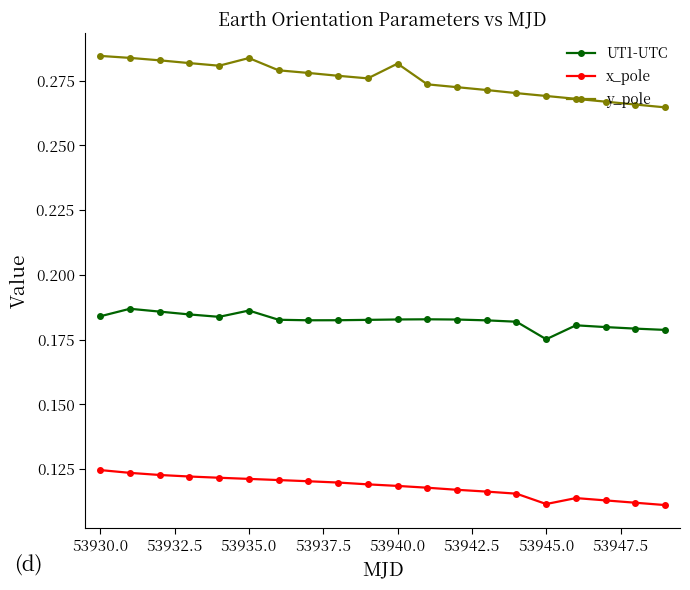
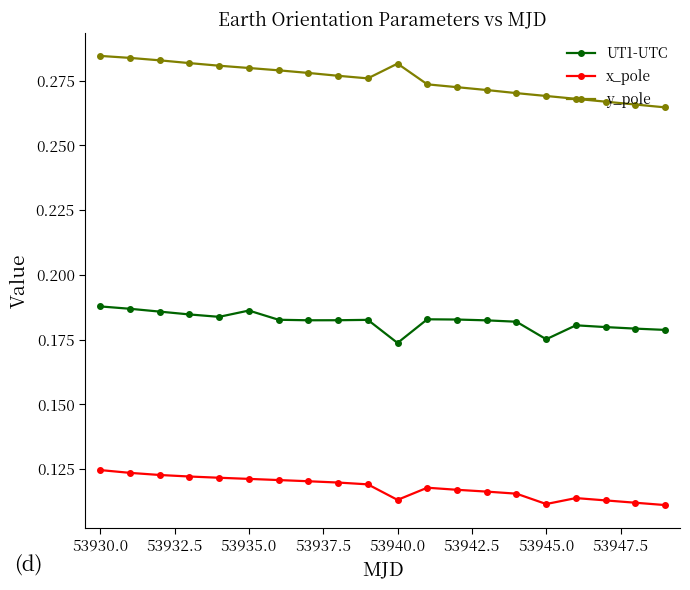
UT1-UTC, 53930.0: 0.184 -> 0.188
y_pole, 53935.0: 0.284 -> 0.280
UT1-UTC, 53940.0: 0.183 -> 0.174
x_pole, 53940.0: 0.119 -> 0.113
